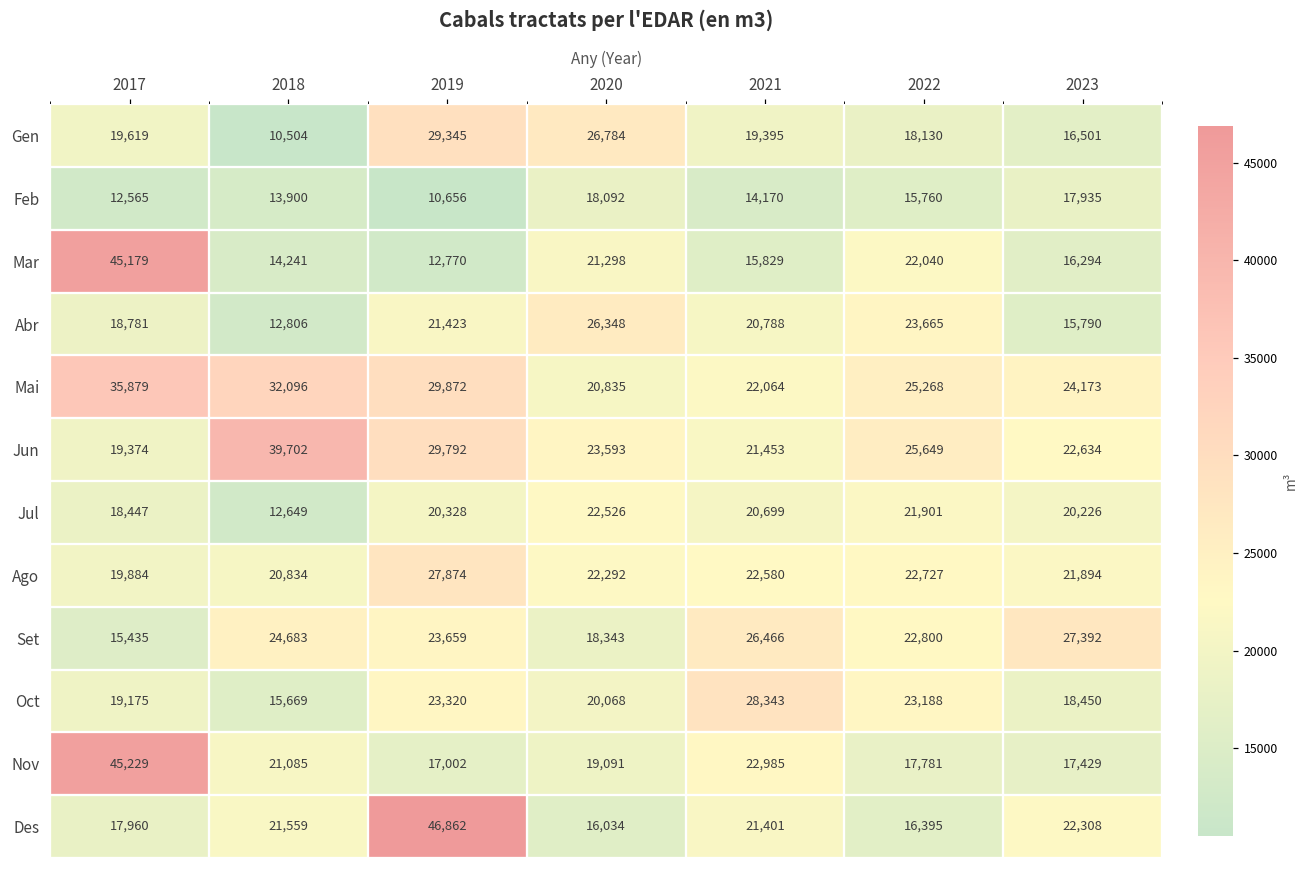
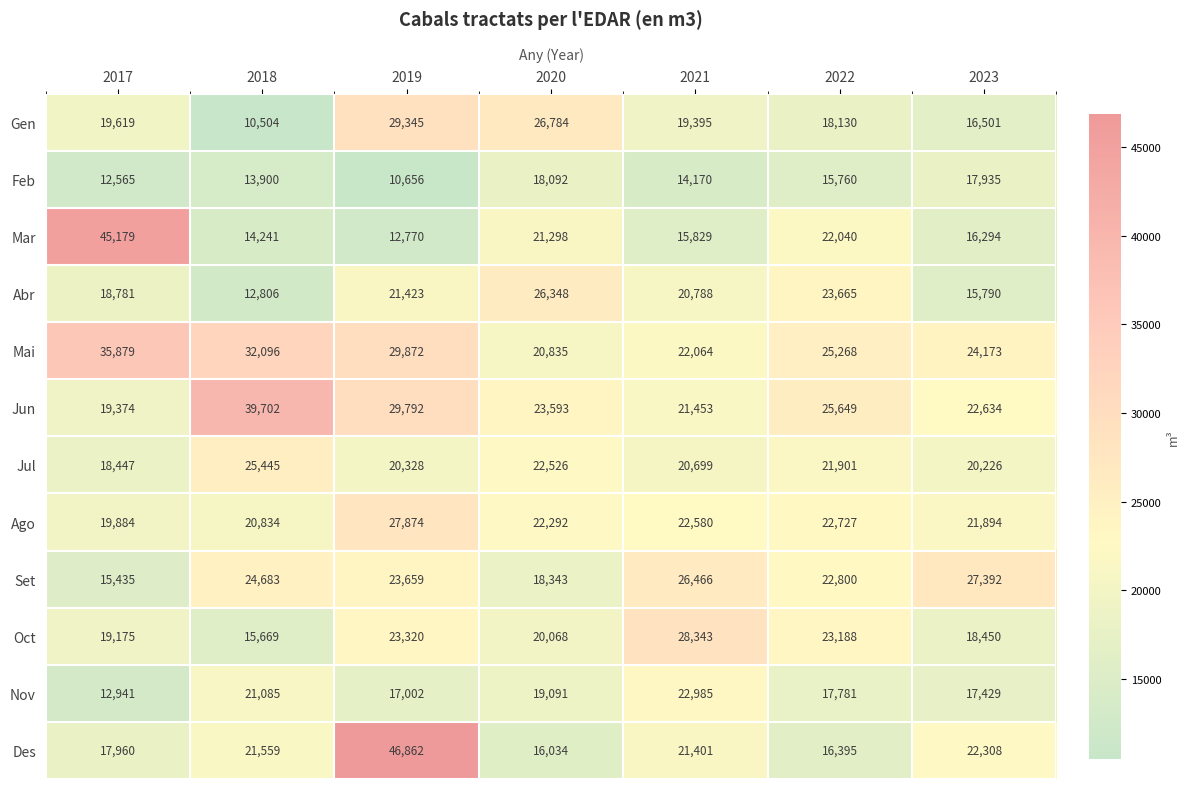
Jul, 2018: 12,649 -> 25,445
Nov, 2017: 45,229 -> 12,941
